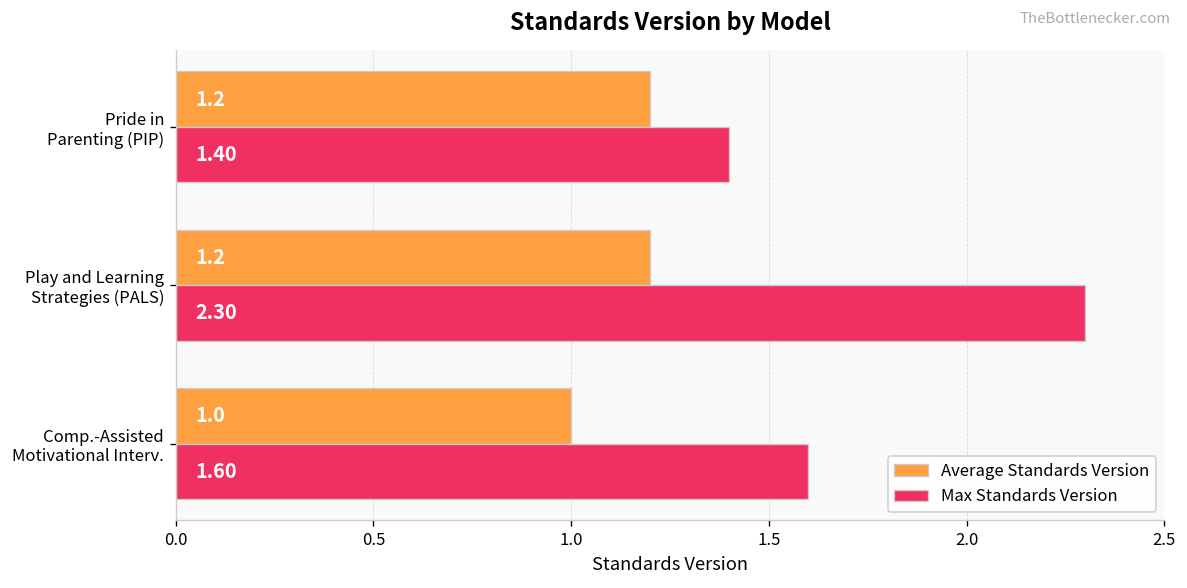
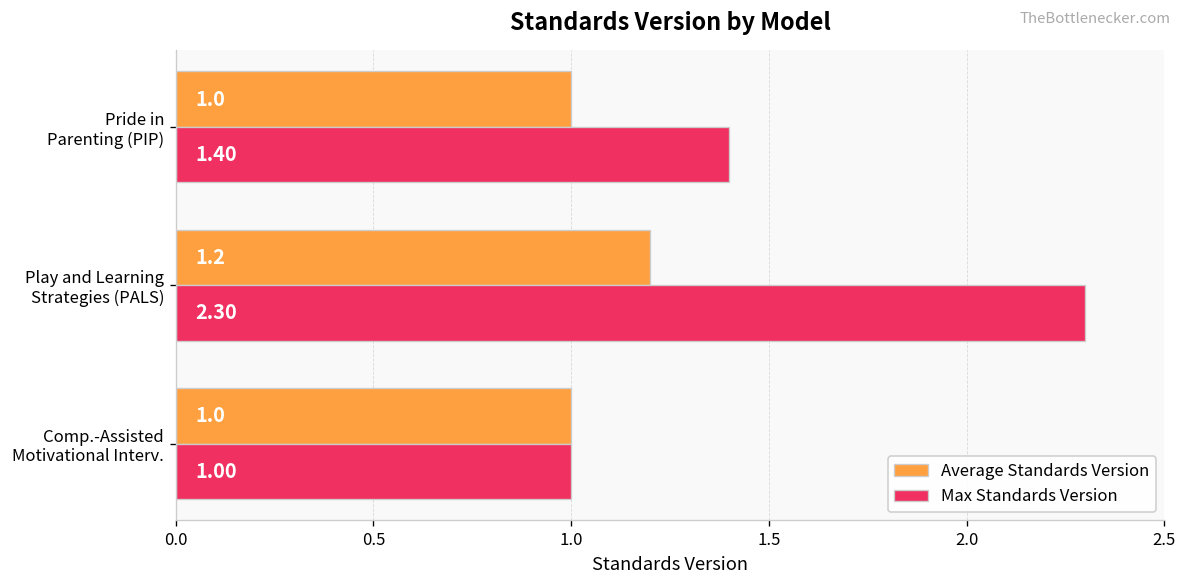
Average Standards Version, Pride in Parenting (PIP): 1.2 -> 1.0
Max Standards Version, Comp.-Assisted Motivational Interv.: 1.60 -> 1.00
